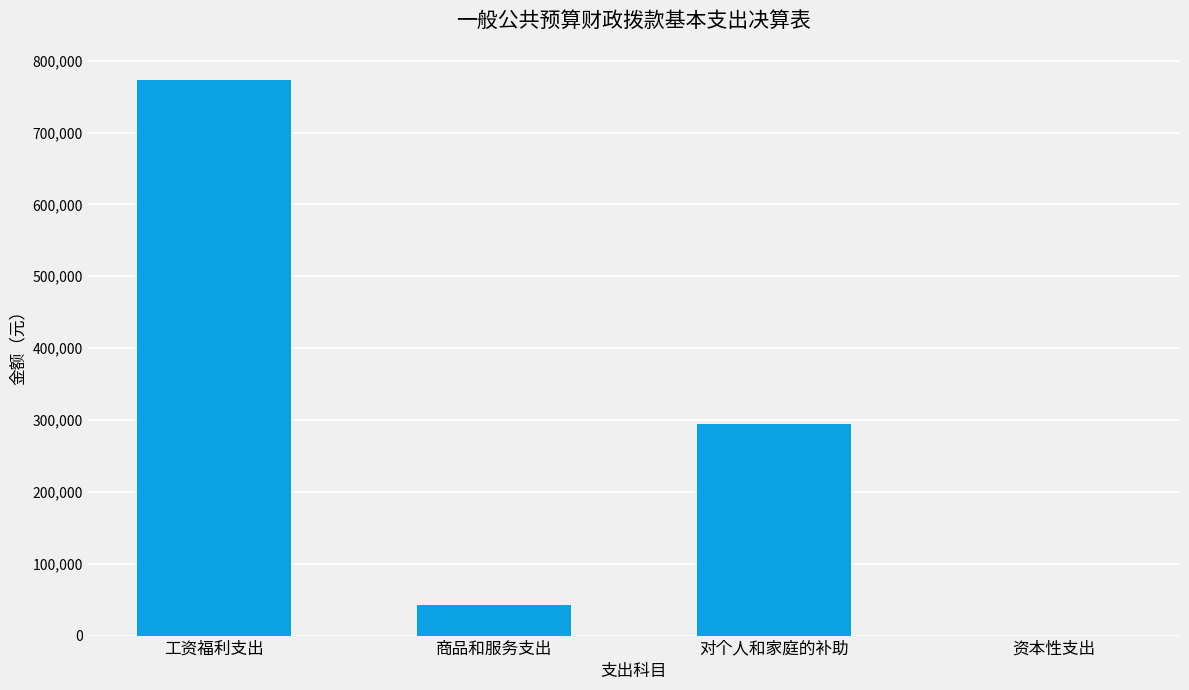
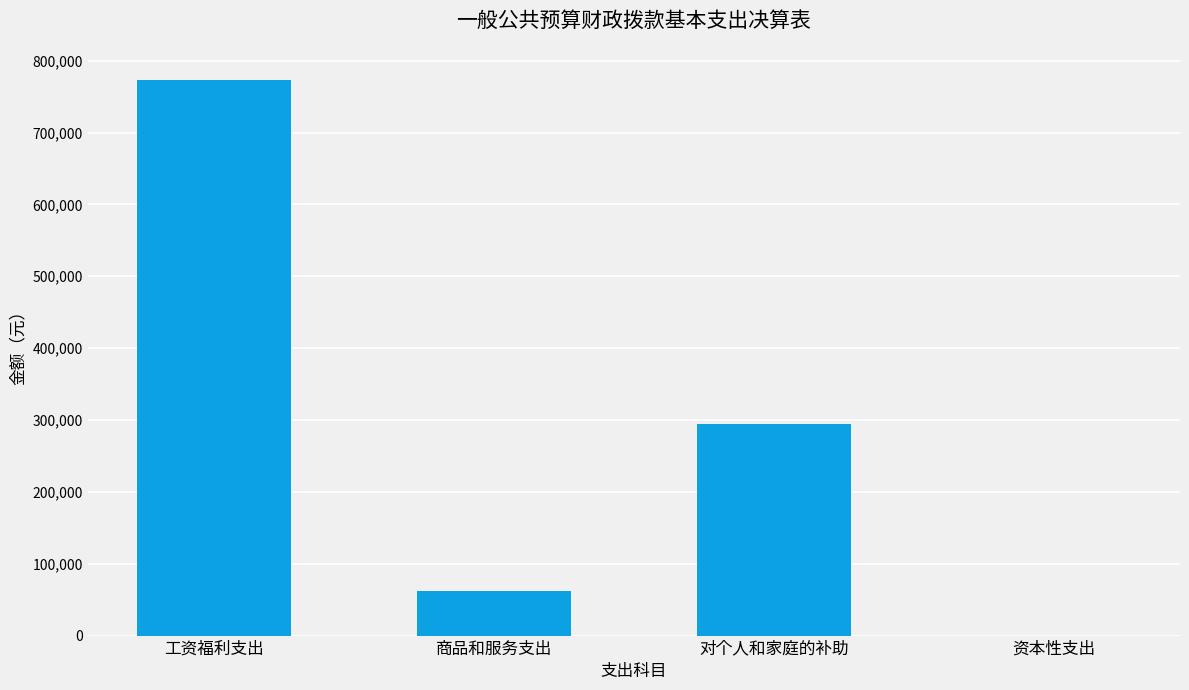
商品和服务支出: 40,000 -> 60,000
